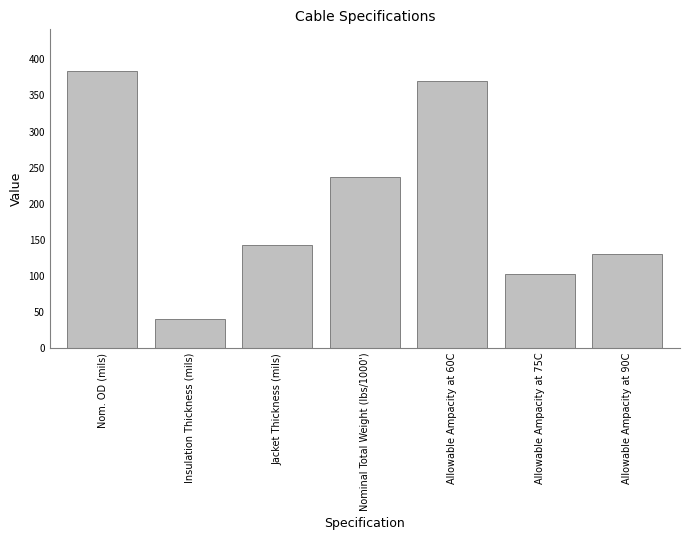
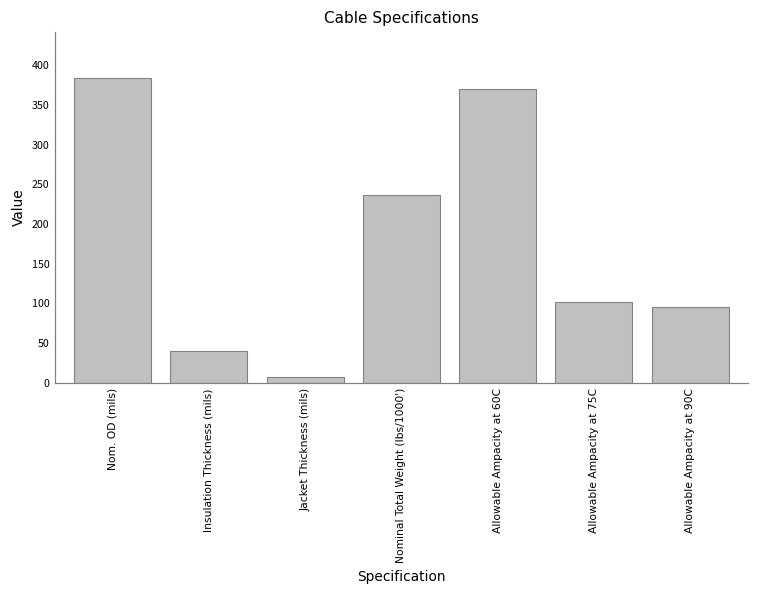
Jacket Thickness (mils): 140 -> 10
Allowable Ampacity at 90C: 130 -> 100
